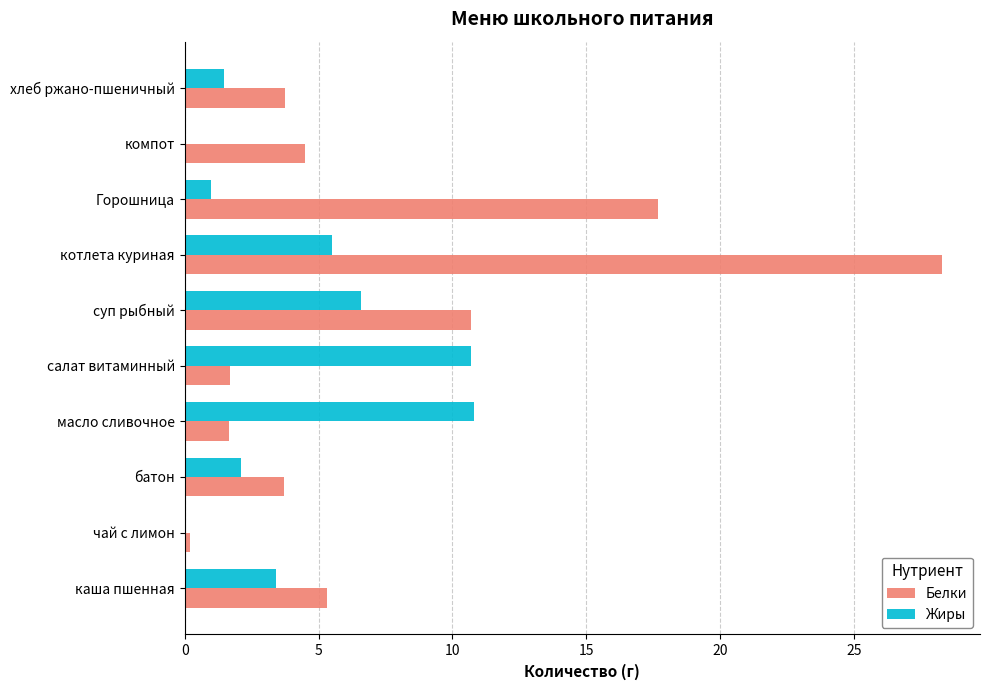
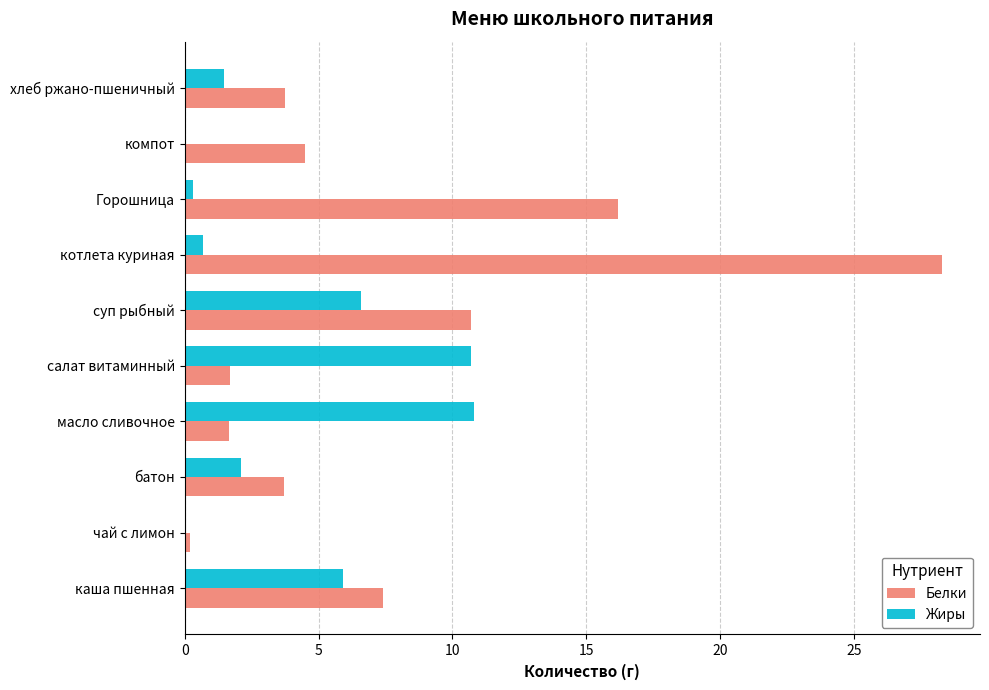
Жиры, Горошница: 1.0 -> 0.3
Белки, Горошница: 17.7 -> 16.2
Жиры, котлета куриная: 5.5 -> 0.7
Жиры, каша пшенная: 3.4 -> 5.9
Белки, каша пшенная: 5.3 -> 7.4
